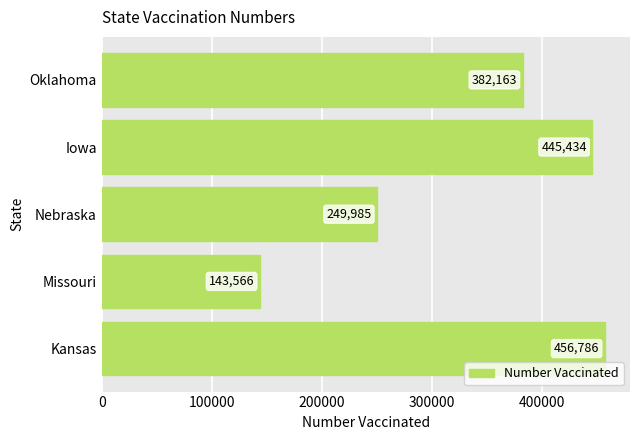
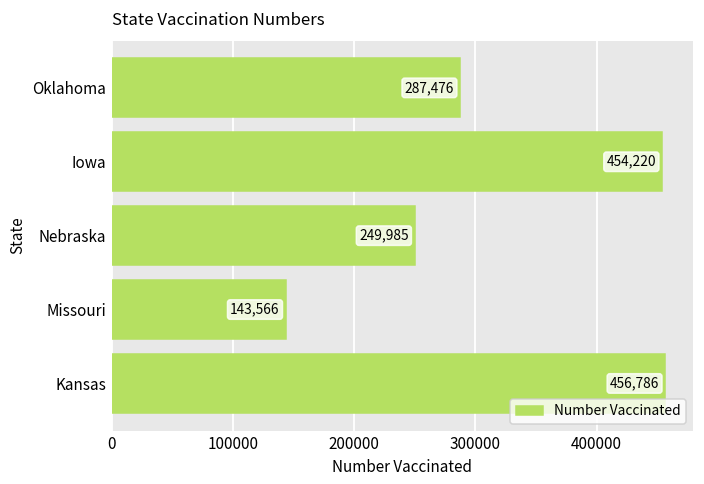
Oklahoma: 382,163 -> 287,476
Iowa: 445,434 -> 454,220
